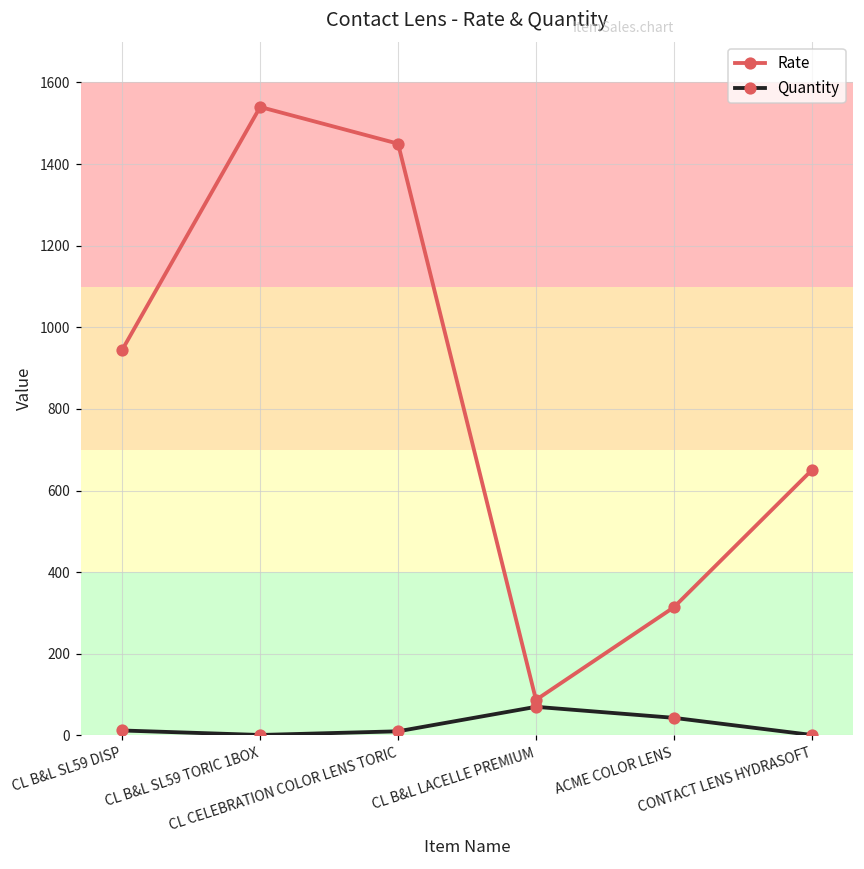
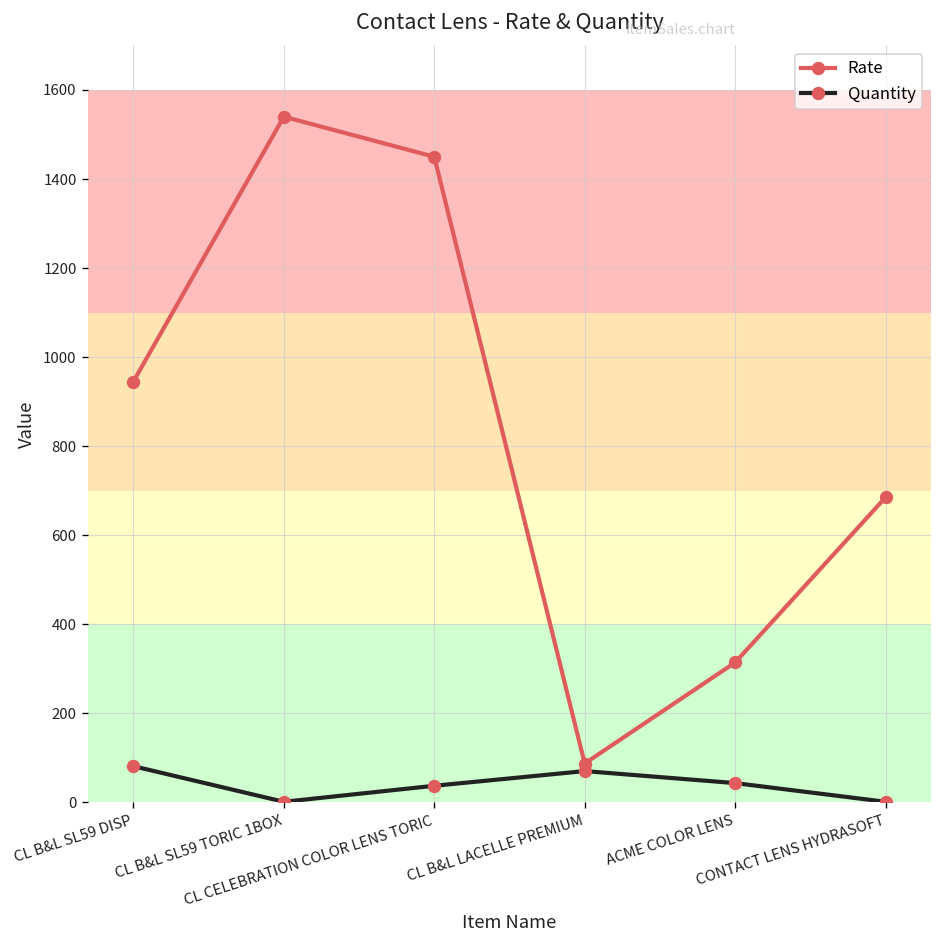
Quantity, CL B&L SL59 DISP: 10 -> 80
Quantity, CL CELEBRATION COLOR LENS TORIC: 10 -> 40
Rate, CONTACT LENS HYDRASOFT: 650 -> 690
